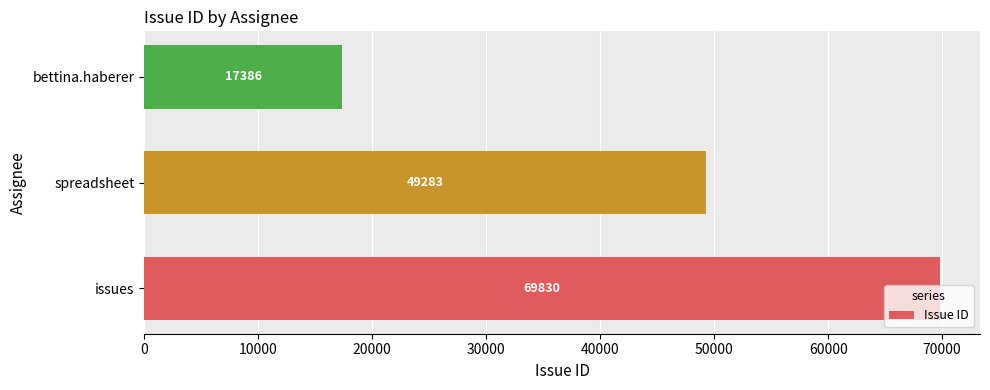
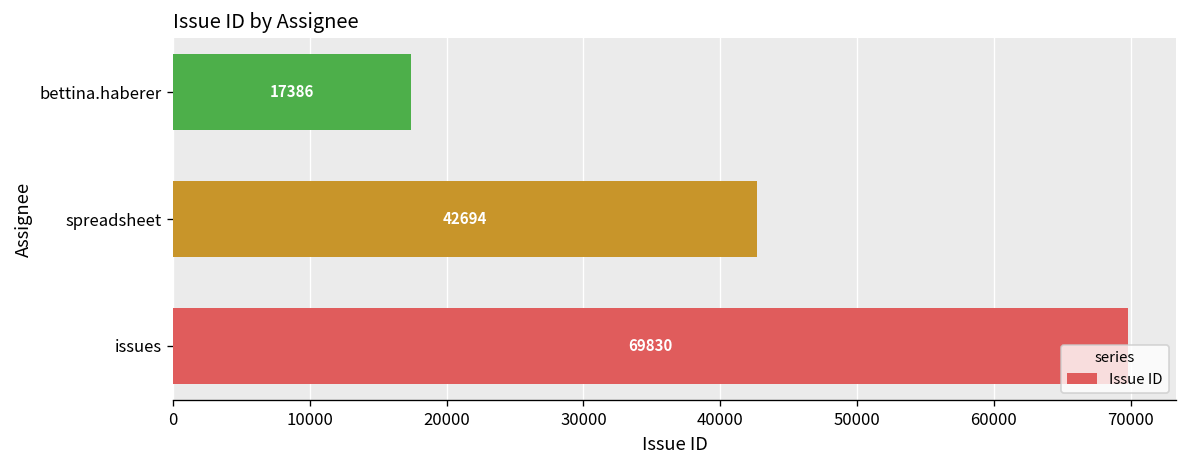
spreadsheet: 49283 -> 42694
